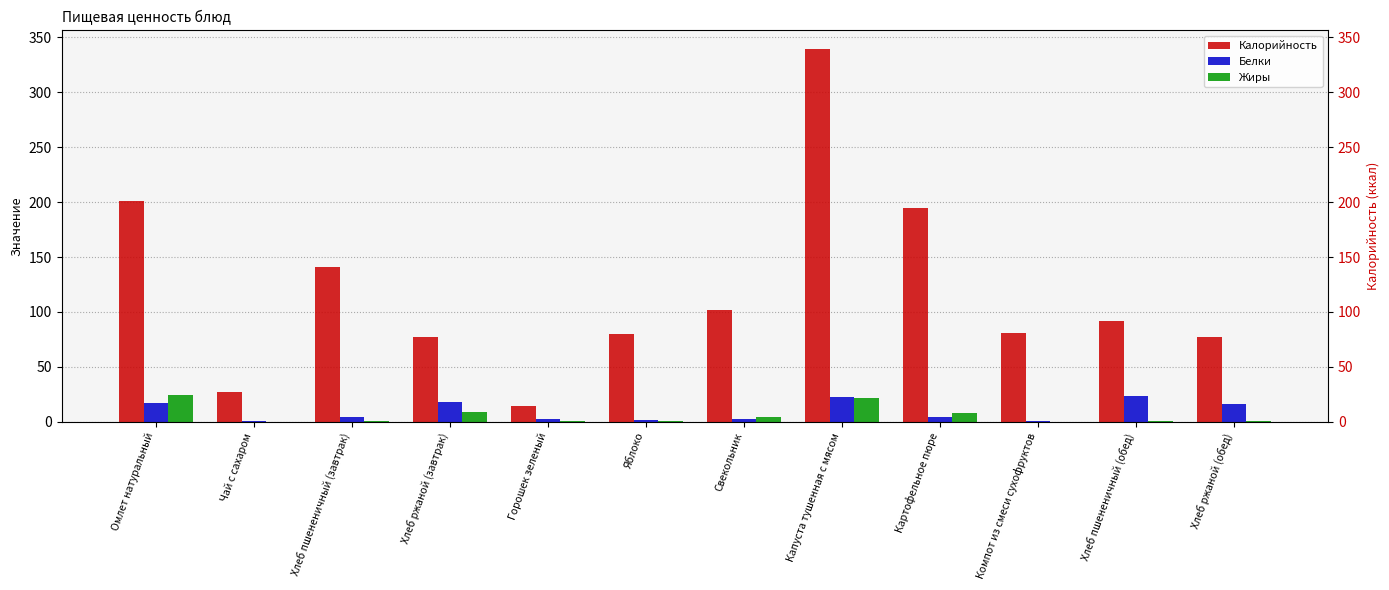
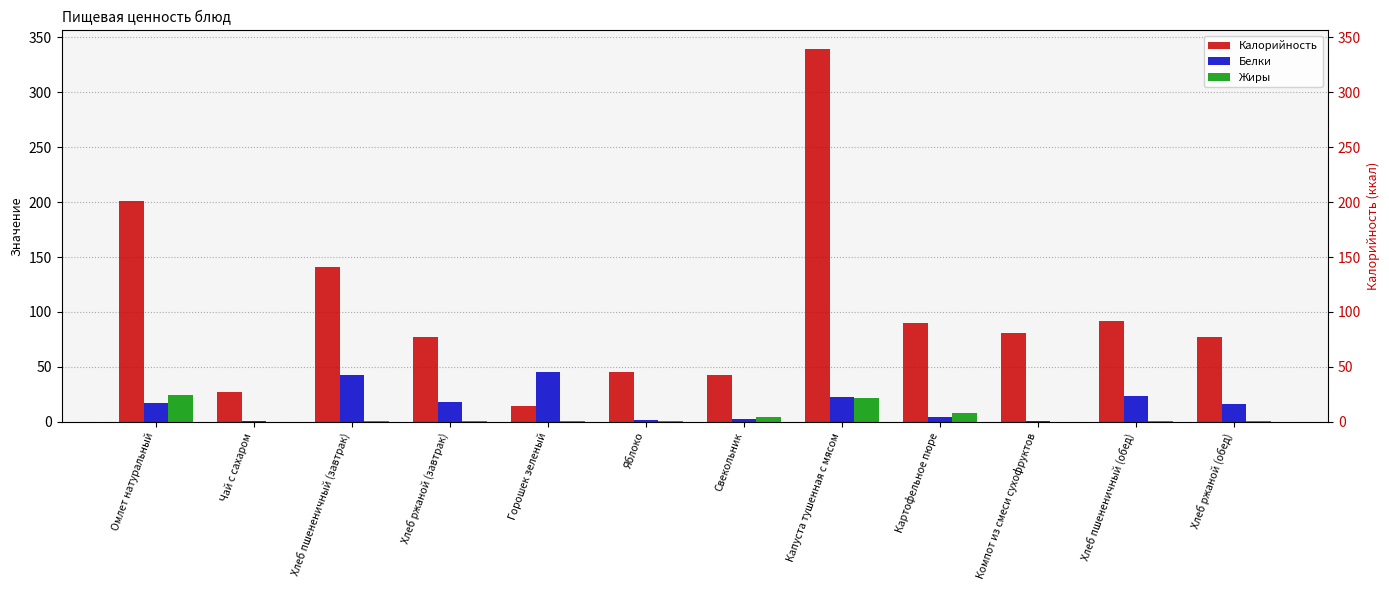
Белки, Хлеб пшененичный (завтрак): 5 -> 43
Жиры, Хлеб ржаной (завтрак): 8 -> 1
Белки, Горошек зеленый: 3 -> 45
Калорийность, Яблоко: 80 -> 45
Калорийность, Свекольник: 102 -> 42
Калорийность, Картофельное пюре: 194 -> 90
